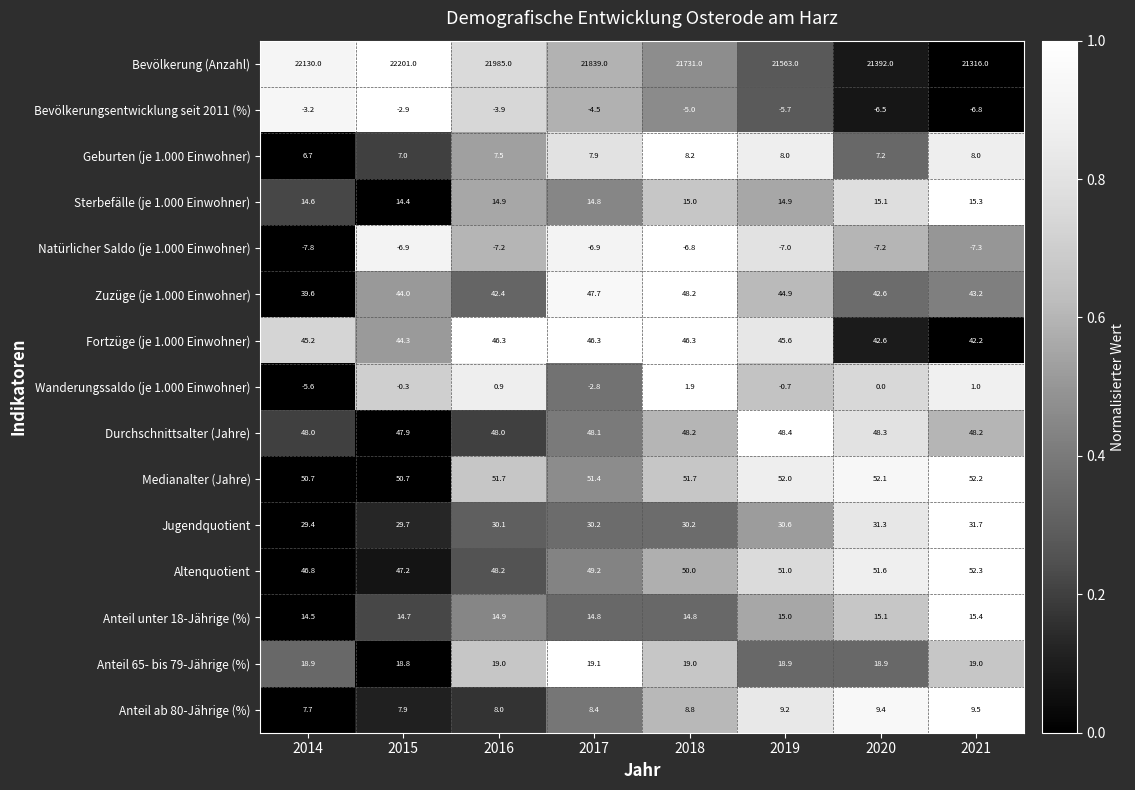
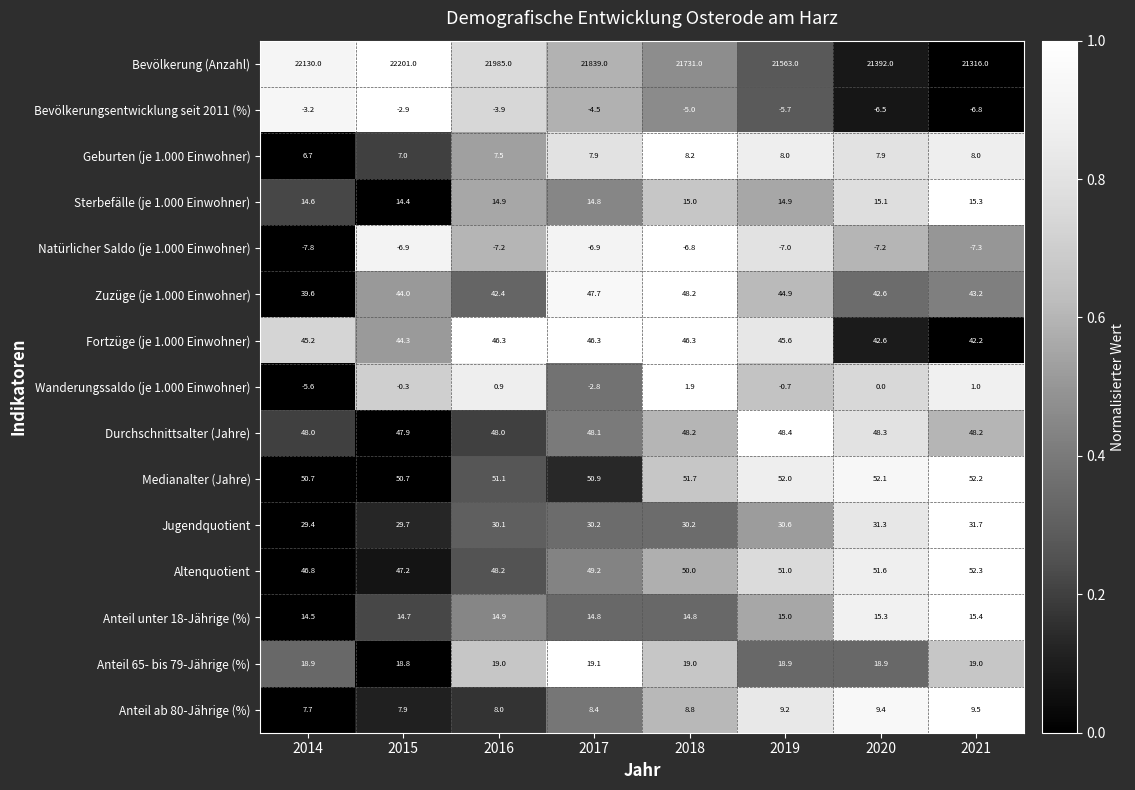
Geburten (je 1.000 Einwohner), 2020: 7.2 -> 7.9
Medianalter (Jahre), 2016: 51.7 -> 51.1
Medianalter (Jahre), 2017: 51.4 -> 50.9
Anteil unter 18-Jährige (%), 2020: 15.1 -> 15.3
